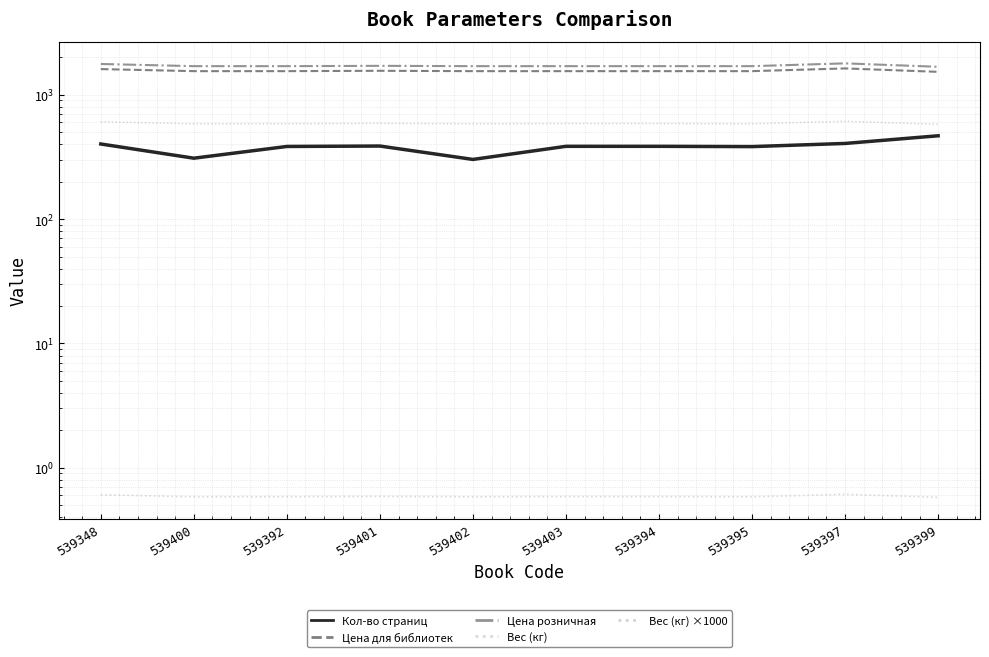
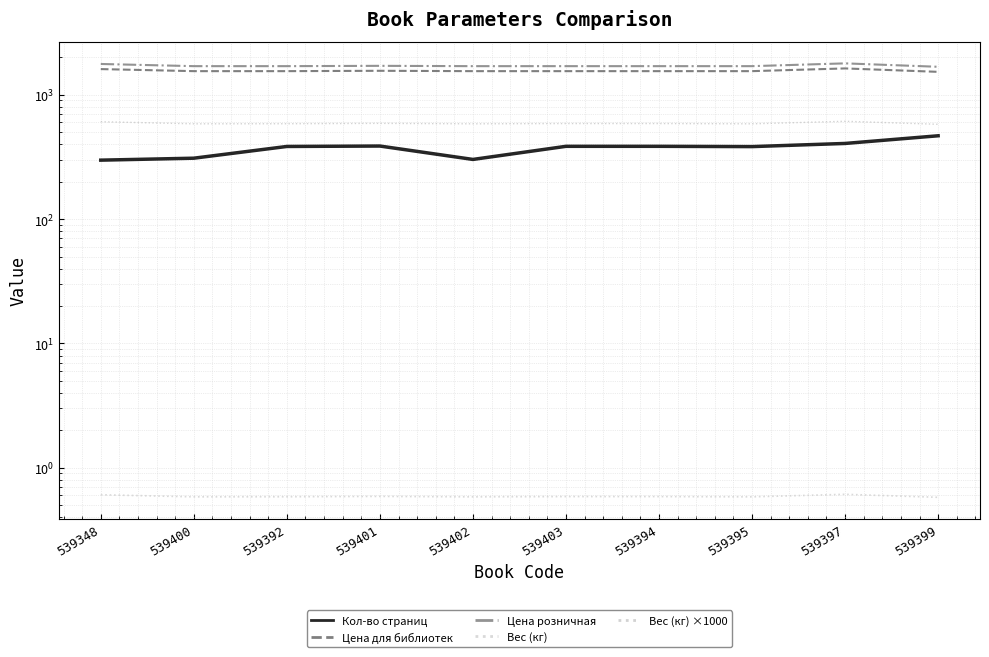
Кол-во страниц, 539348: 400 -> 300
